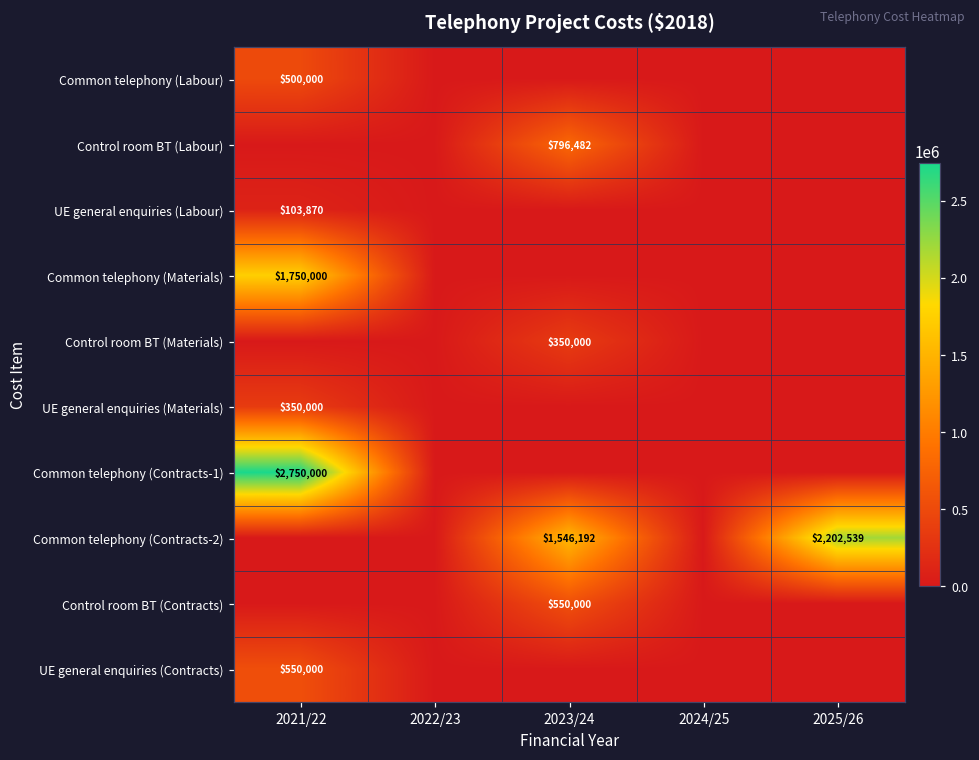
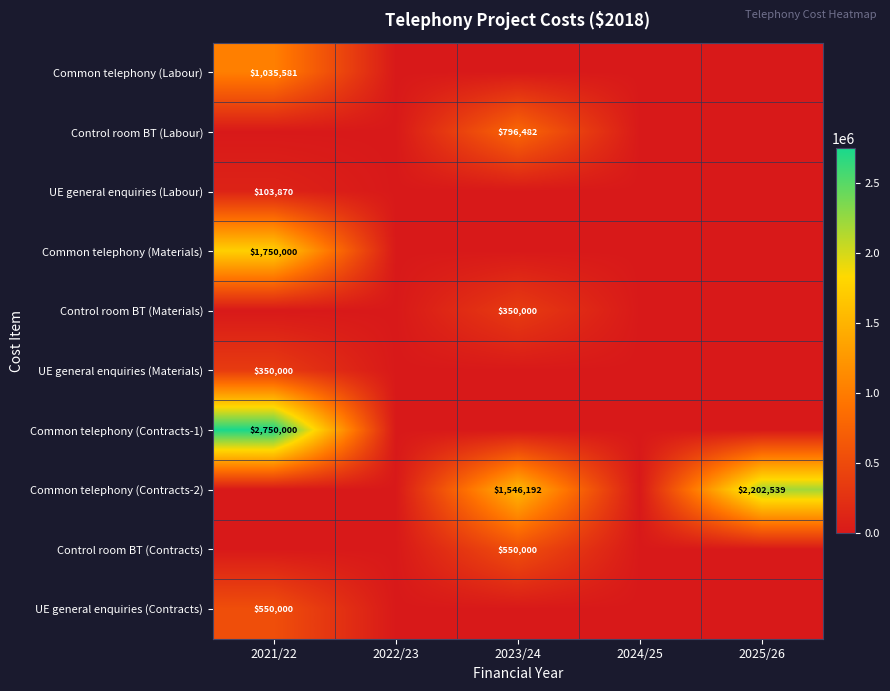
Common telephony (Labour), 2021/22: $500,000 -> $1,035,581
